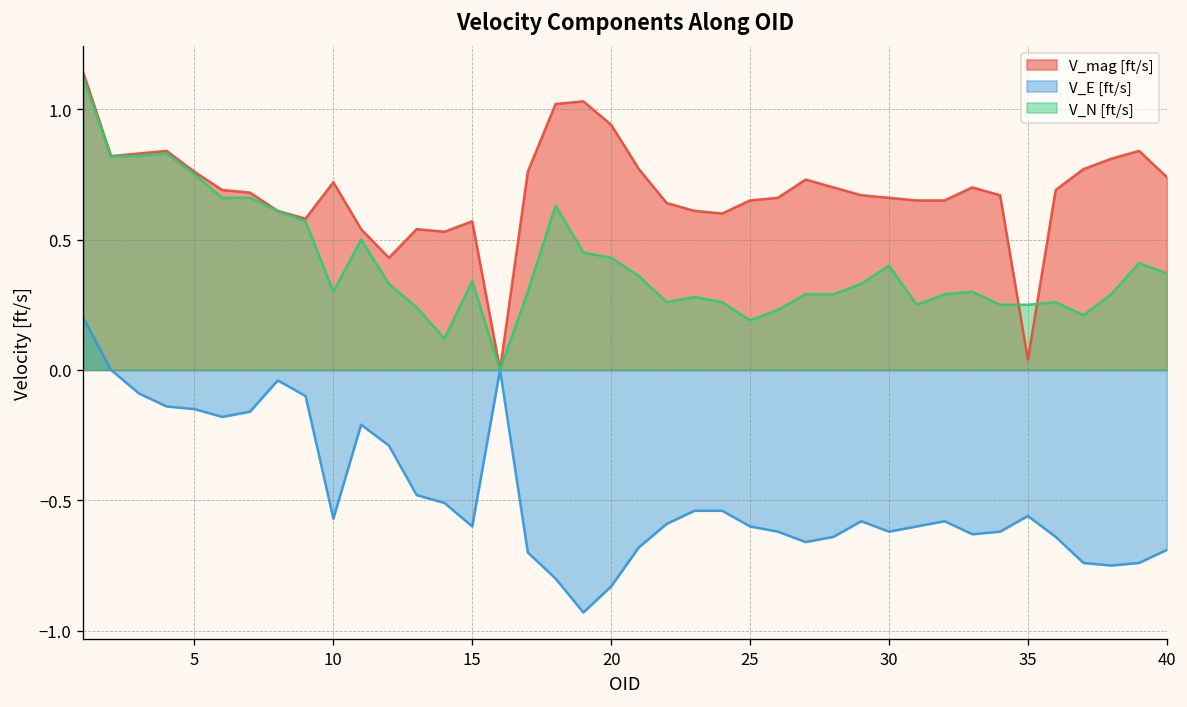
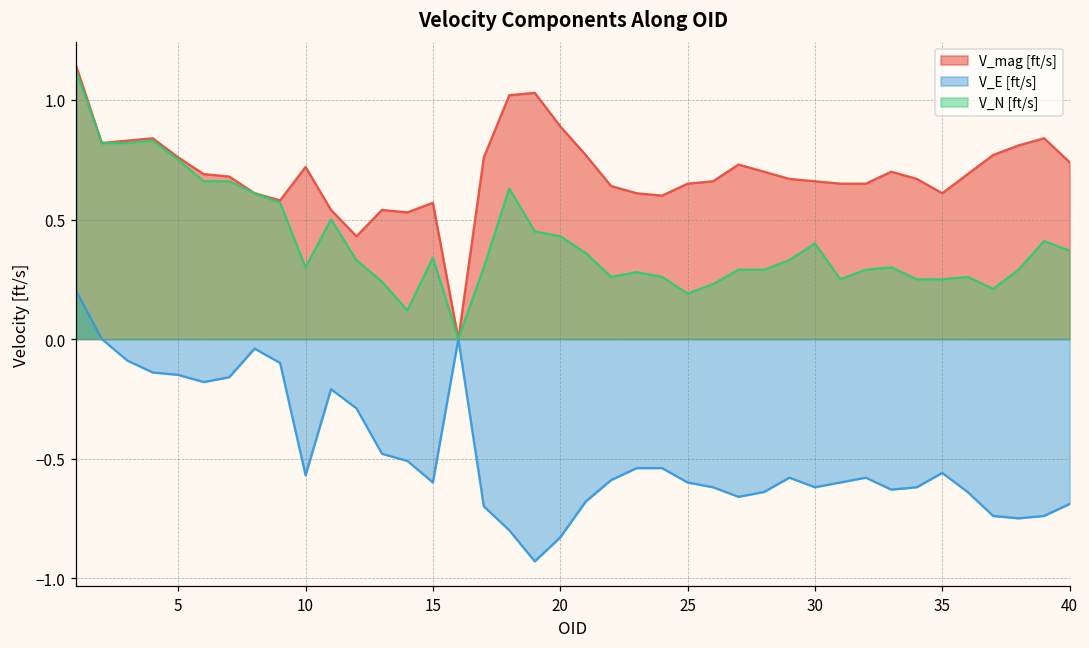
V_mag [ft/s], 20: 0.94 -> 0.89
V_mag [ft/s], 35: 0.04 -> 0.61
